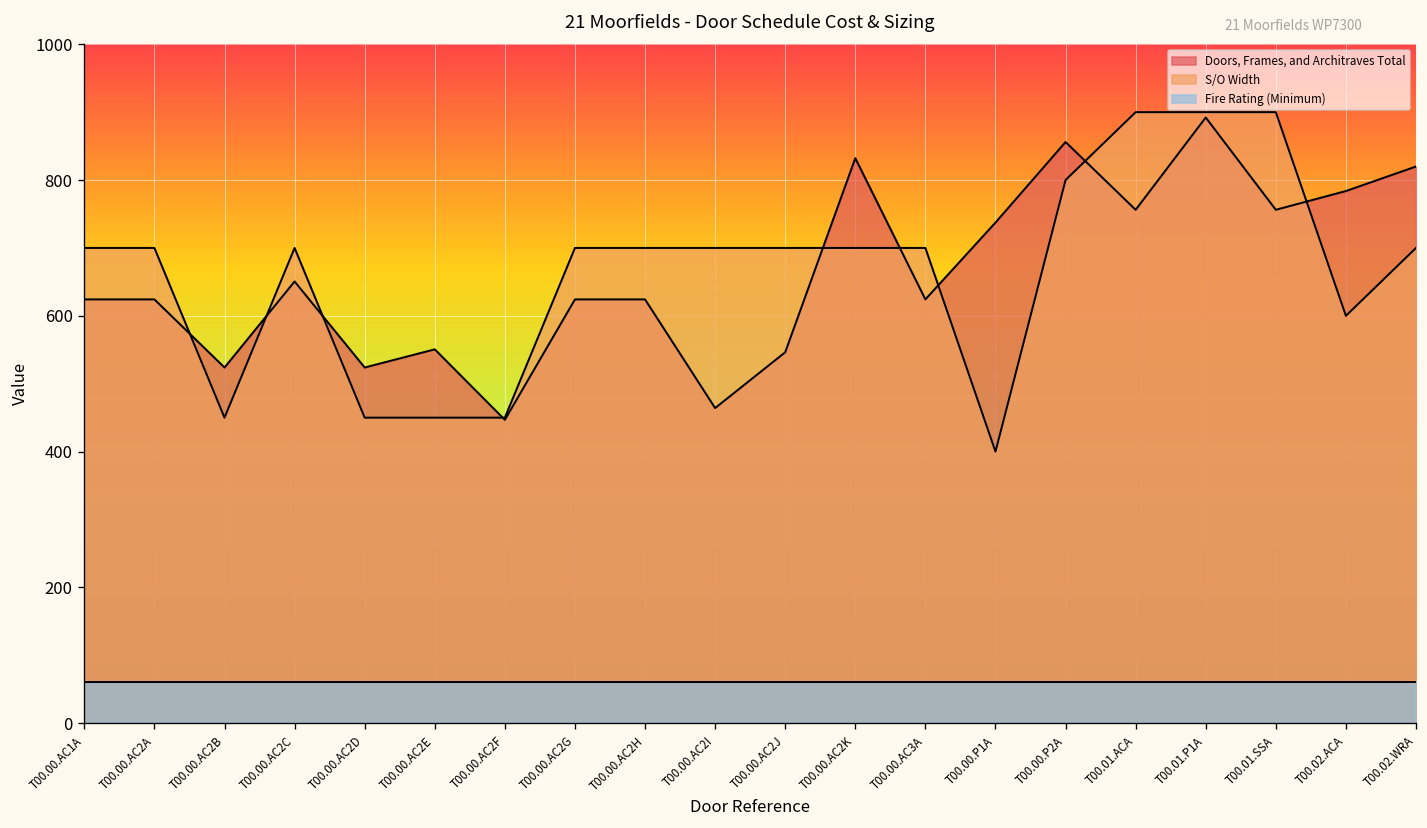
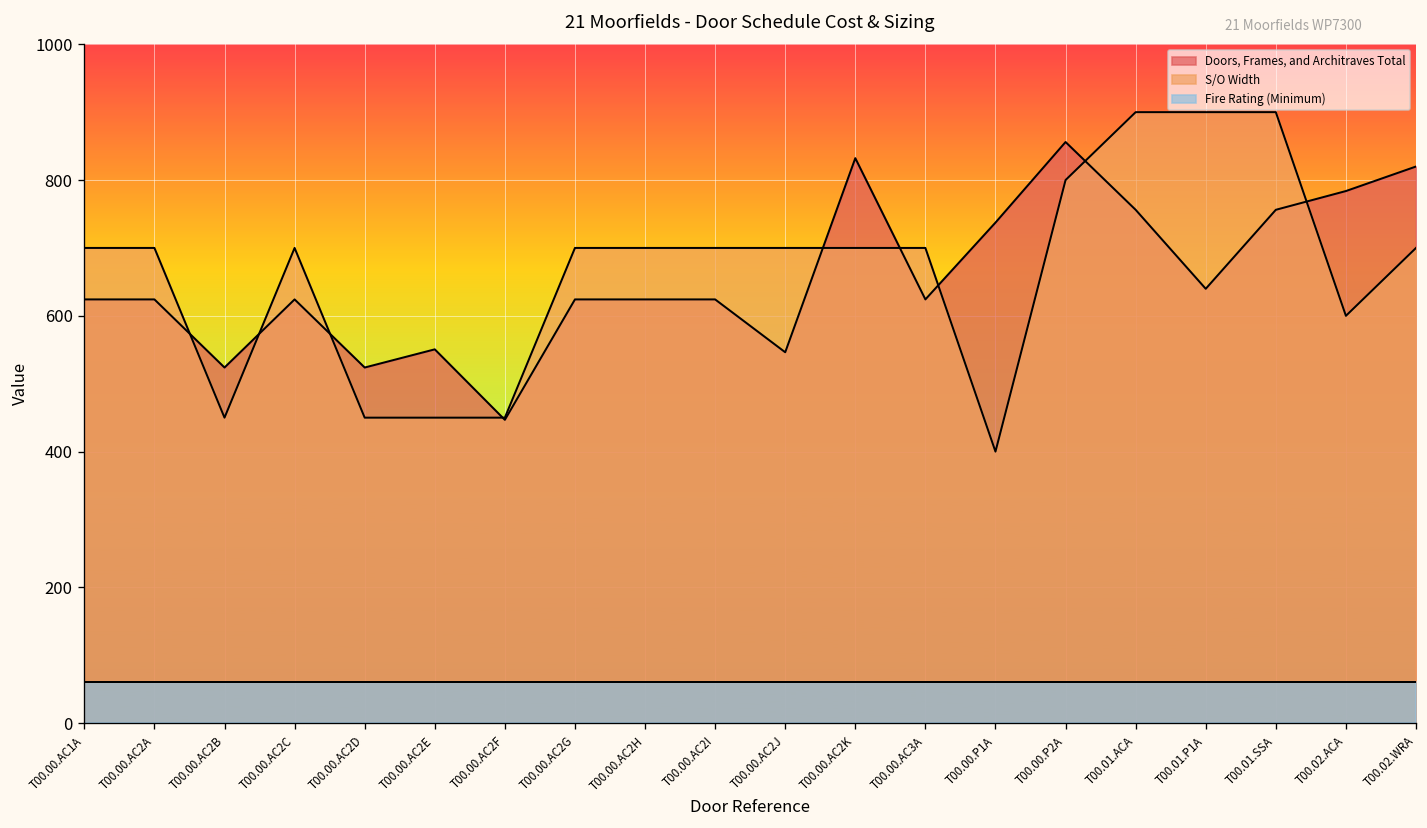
Doors, Frames, and Architraves Total, T00.00.AC2C: 650 -> 620
Doors, Frames, and Architraves Total, T00.00.AC2I: 460 -> 620
Doors, Frames, and Architraves Total, T00.01.P1A: 890 -> 640
